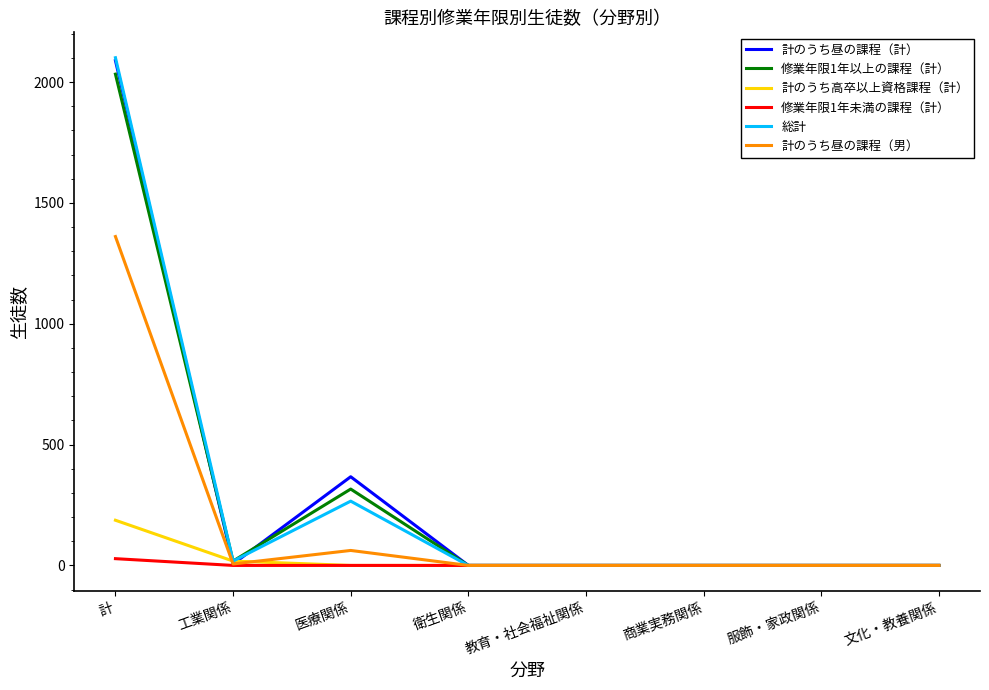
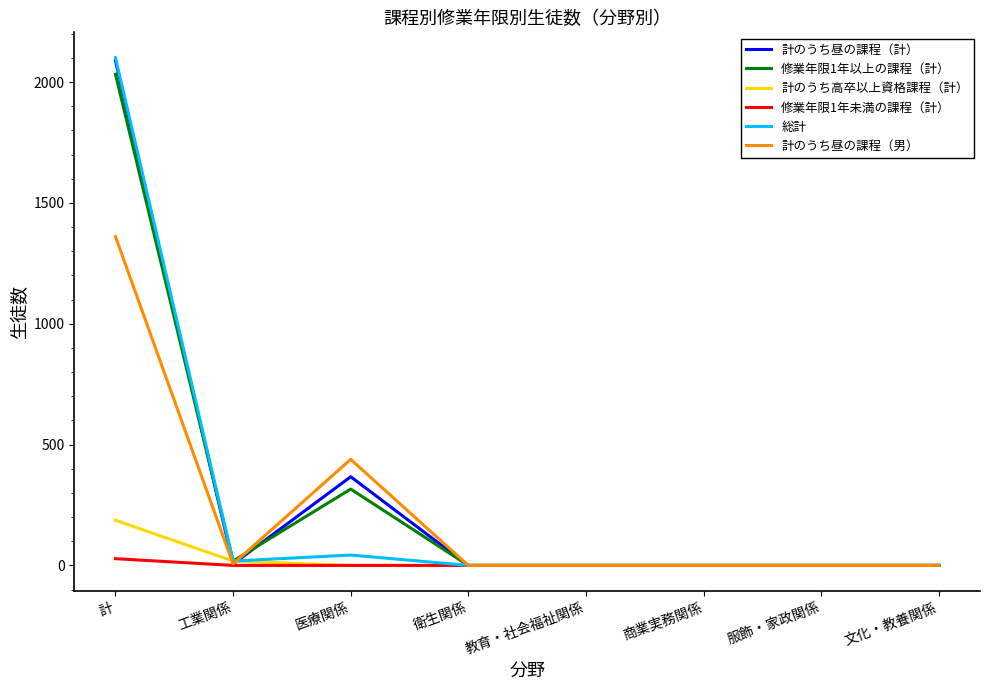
総計, 医療関係: 270 -> 40
計のうち昼の課程（男）, 医療関係: 60 -> 440
